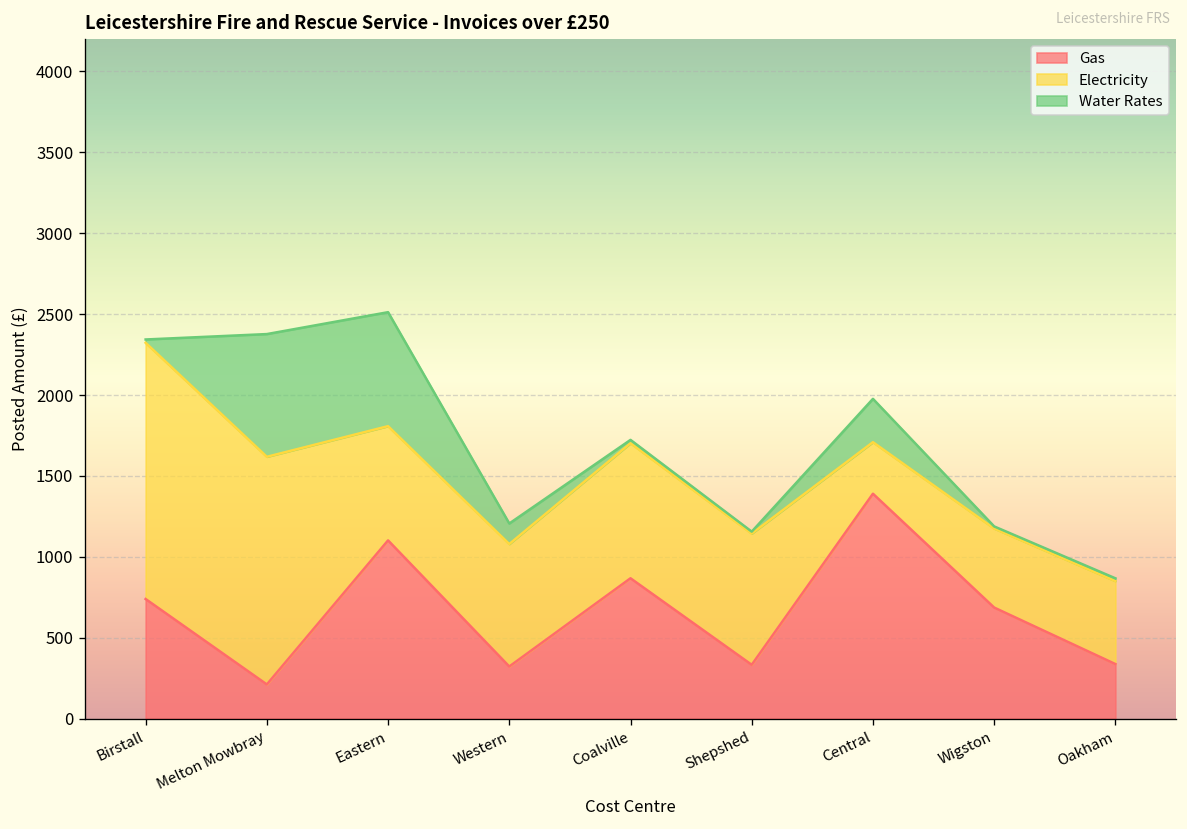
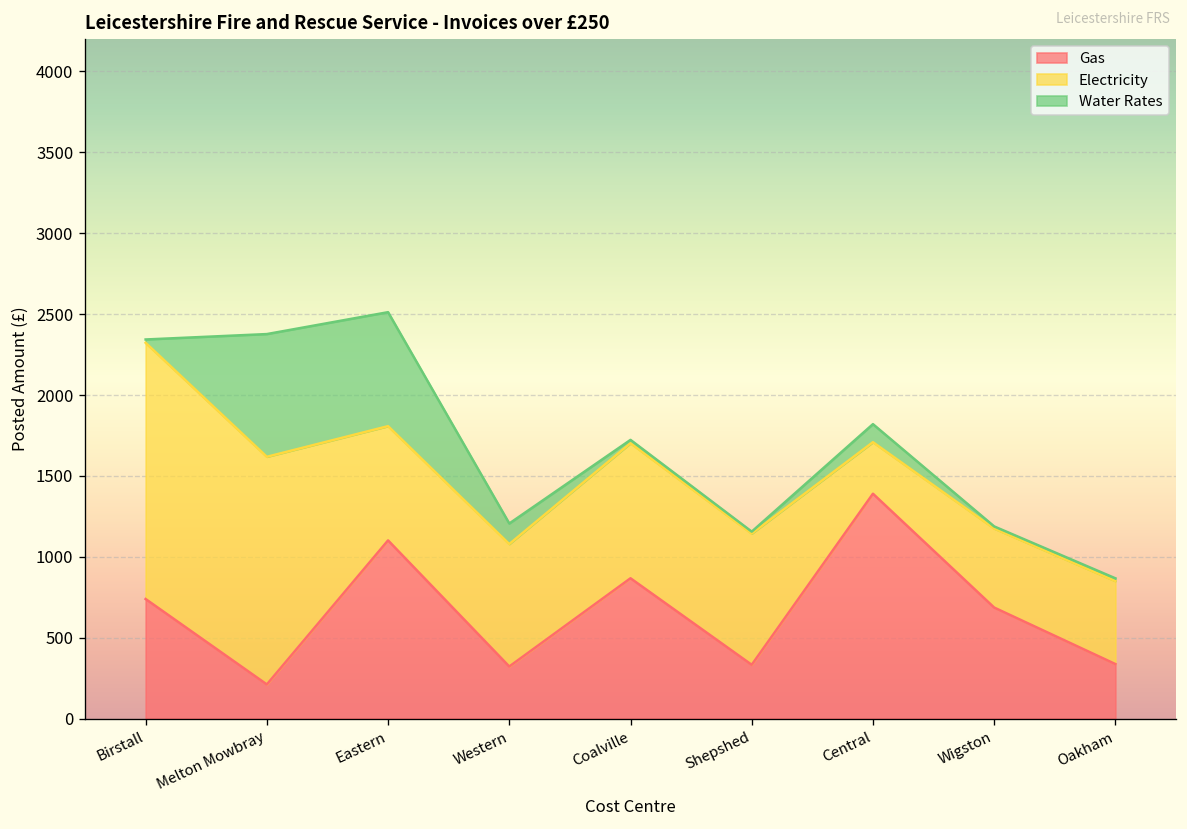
Water Rates, Central: 270 -> 110
